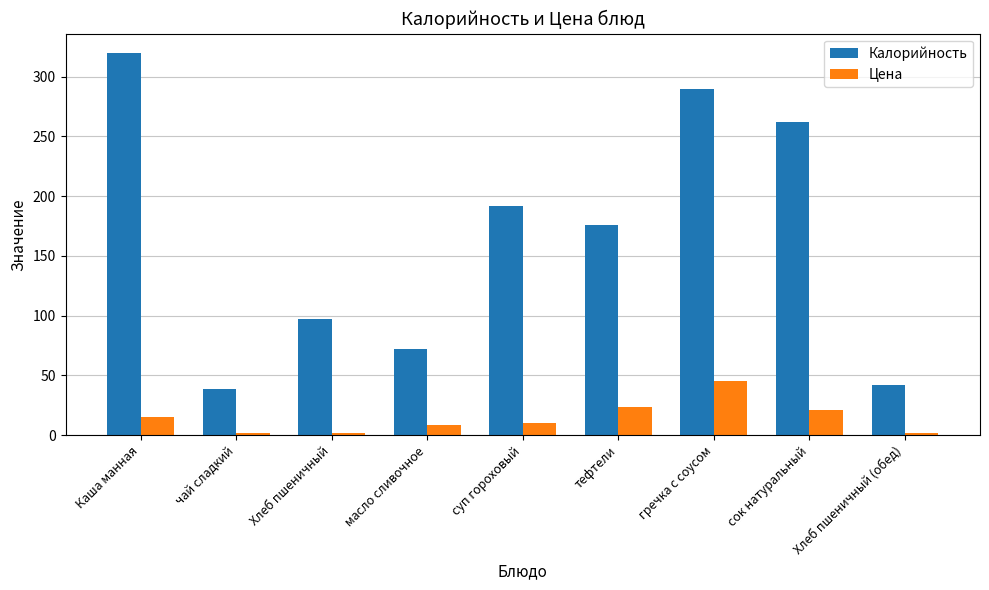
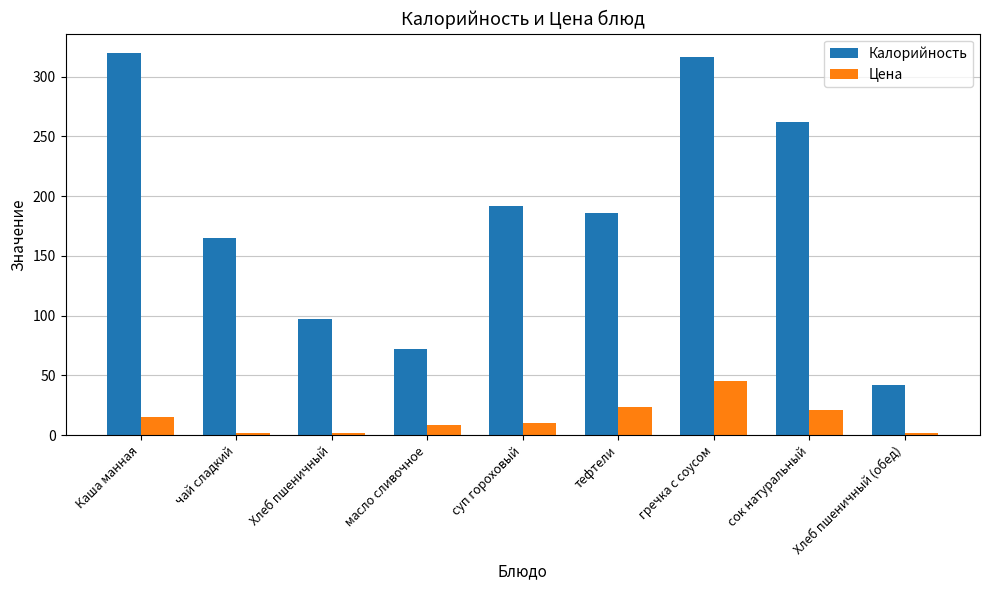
Калорийность, чай сладкий: 39 -> 165
Калорийность, тефтели: 176 -> 186
Калорийность, гречка с соусом: 290 -> 316
